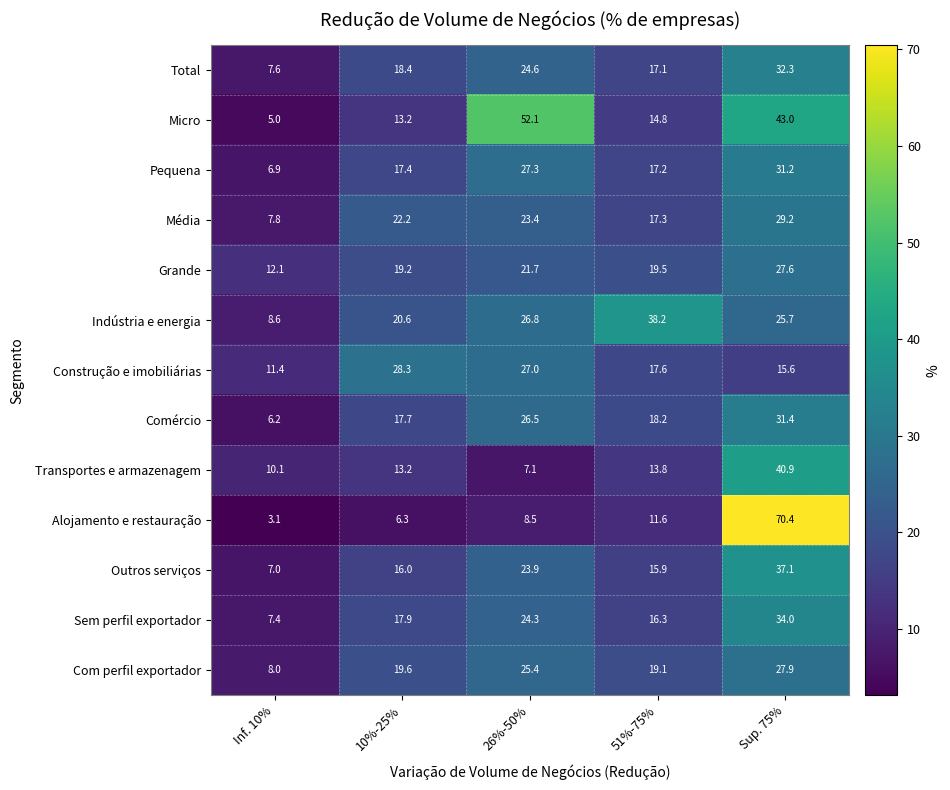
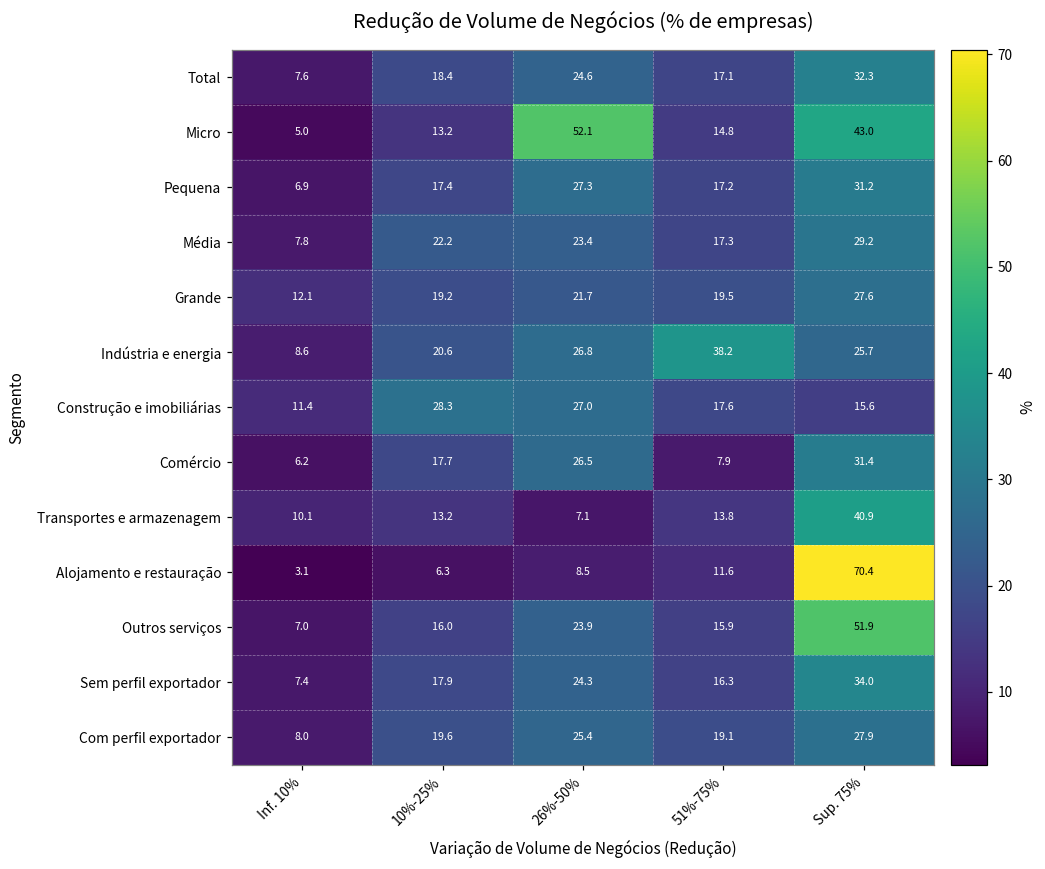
Comércio, 51%-75%: 18.2 -> 7.9
Outros serviços, Sup. 75%: 37.1 -> 51.9
